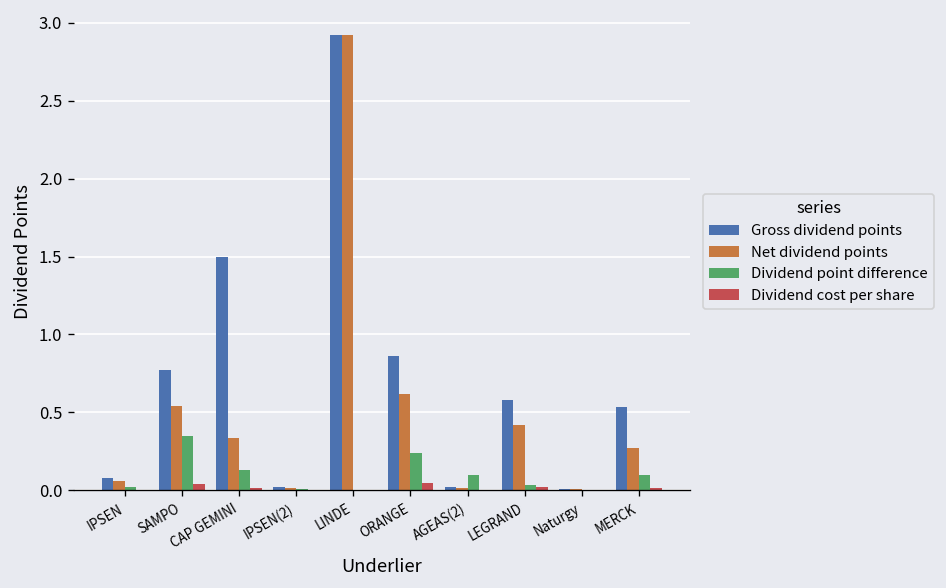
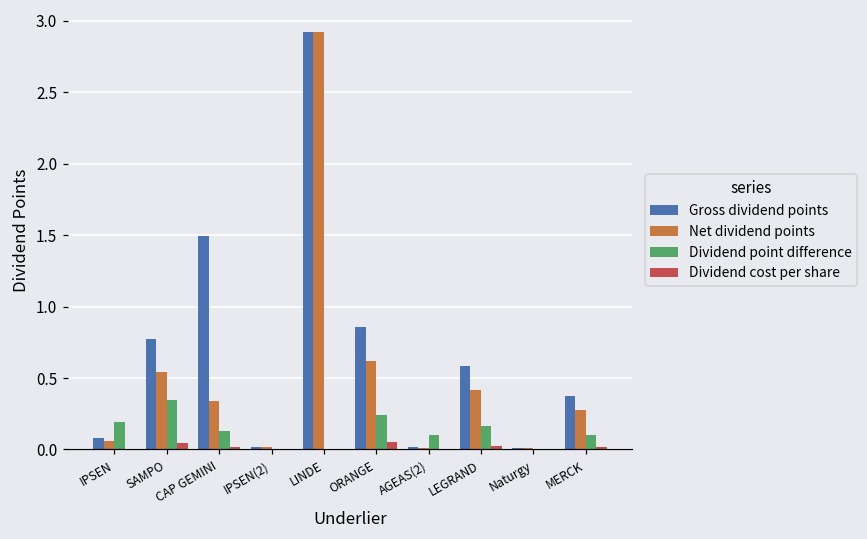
Dividend point difference, IPSEN: 0.02 -> 0.19
Dividend point difference, LEGRAND: 0.03 -> 0.16
Gross dividend points, MERCK: 0.53 -> 0.37
